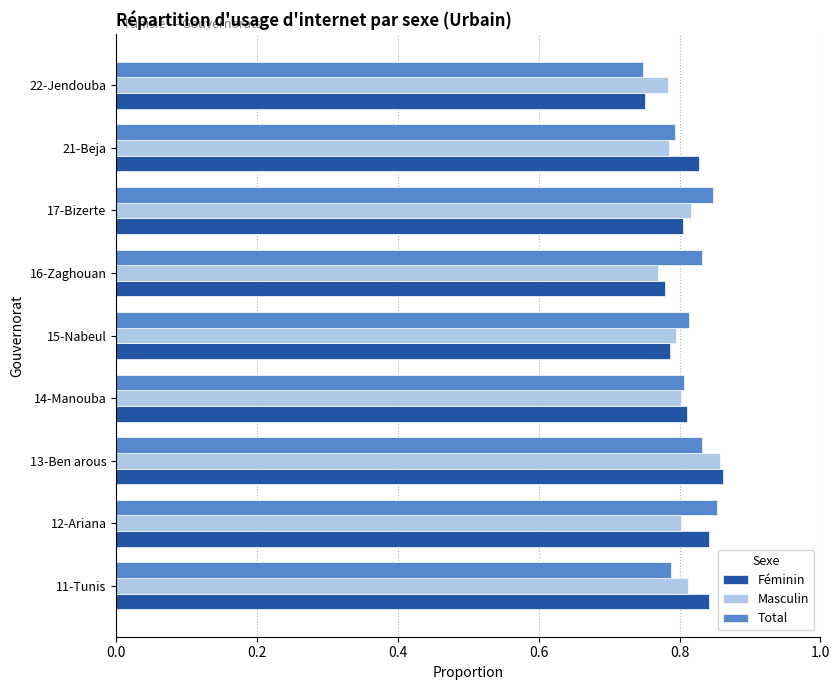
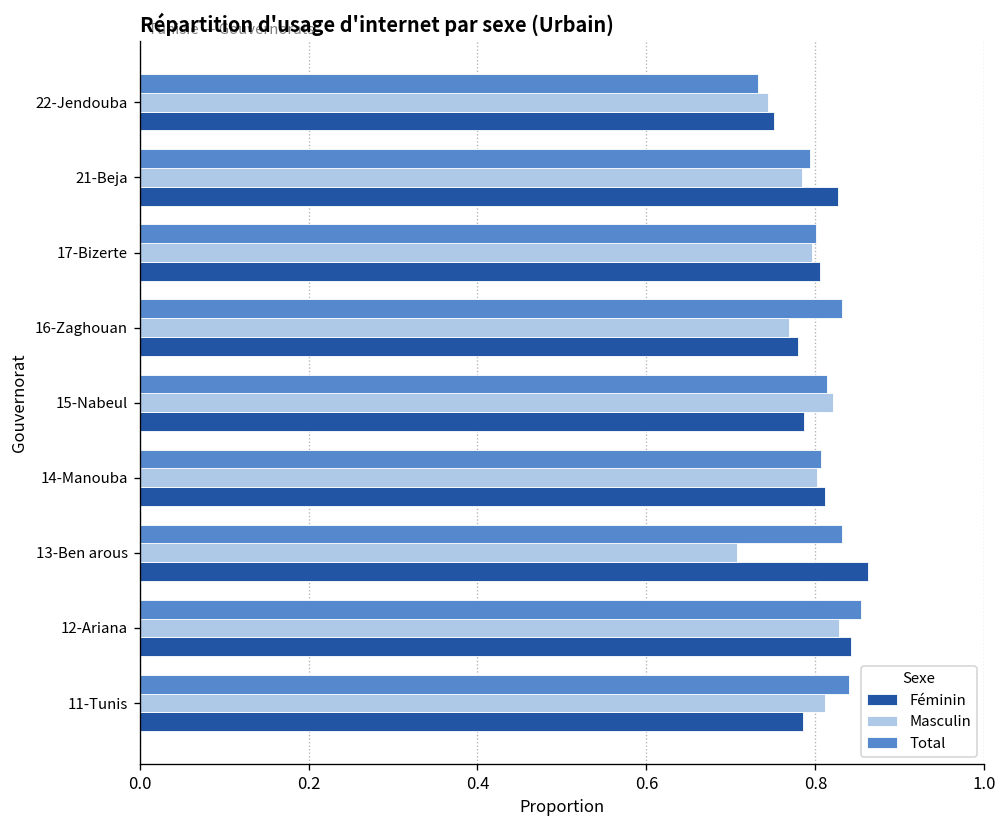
Total, 22-Jendouba: 0.75 -> 0.73
Masculin, 22-Jendouba: 0.78 -> 0.74
Total, 17-Bizerte: 0.85 -> 0.80
Masculin, 17-Bizerte: 0.82 -> 0.80
Masculin, 15-Nabeul: 0.80 -> 0.82
Masculin, 13-Ben arous: 0.86 -> 0.71
Masculin, 12-Ariana: 0.80 -> 0.83
Total, 11-Tunis: 0.79 -> 0.84
Féminin, 11-Tunis: 0.84 -> 0.79
